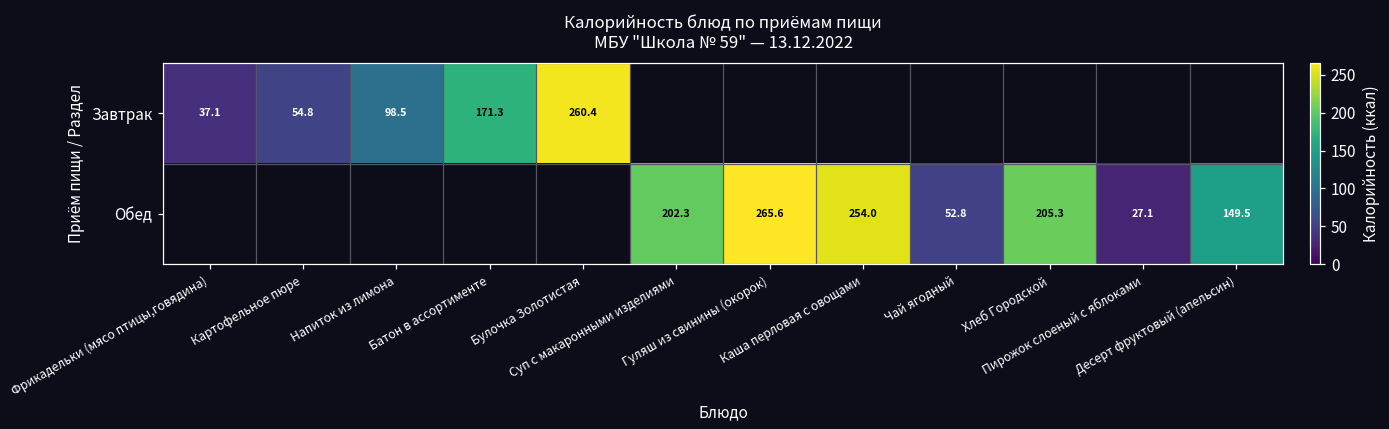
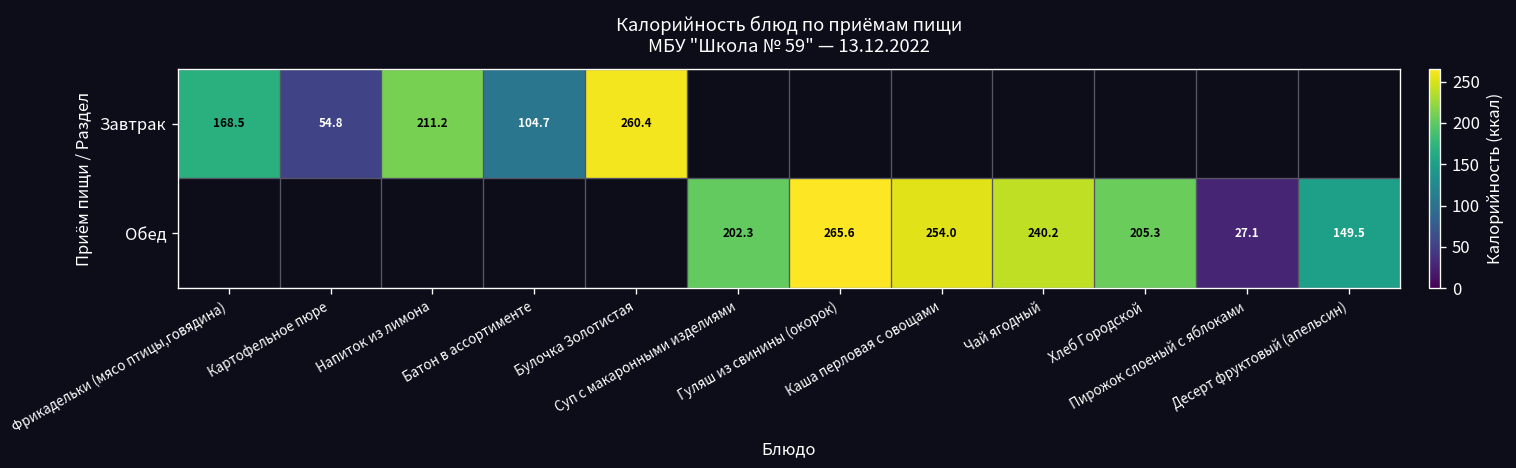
Завтрак, Фрикадельки (мясо птицы,говядина): 37.1 -> 168.5
Завтрак, Напиток из лимона: 98.5 -> 211.2
Завтрак, Батон в ассортименте: 171.3 -> 104.7
Обед, Чай ягодный: 52.8 -> 240.2
